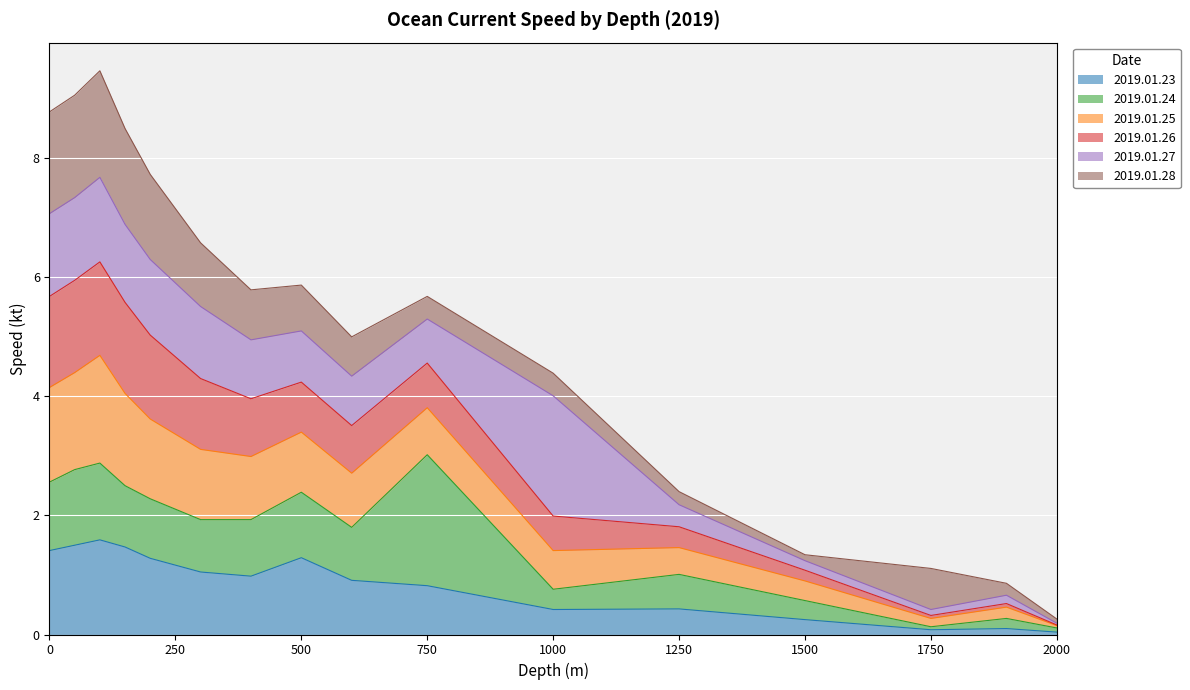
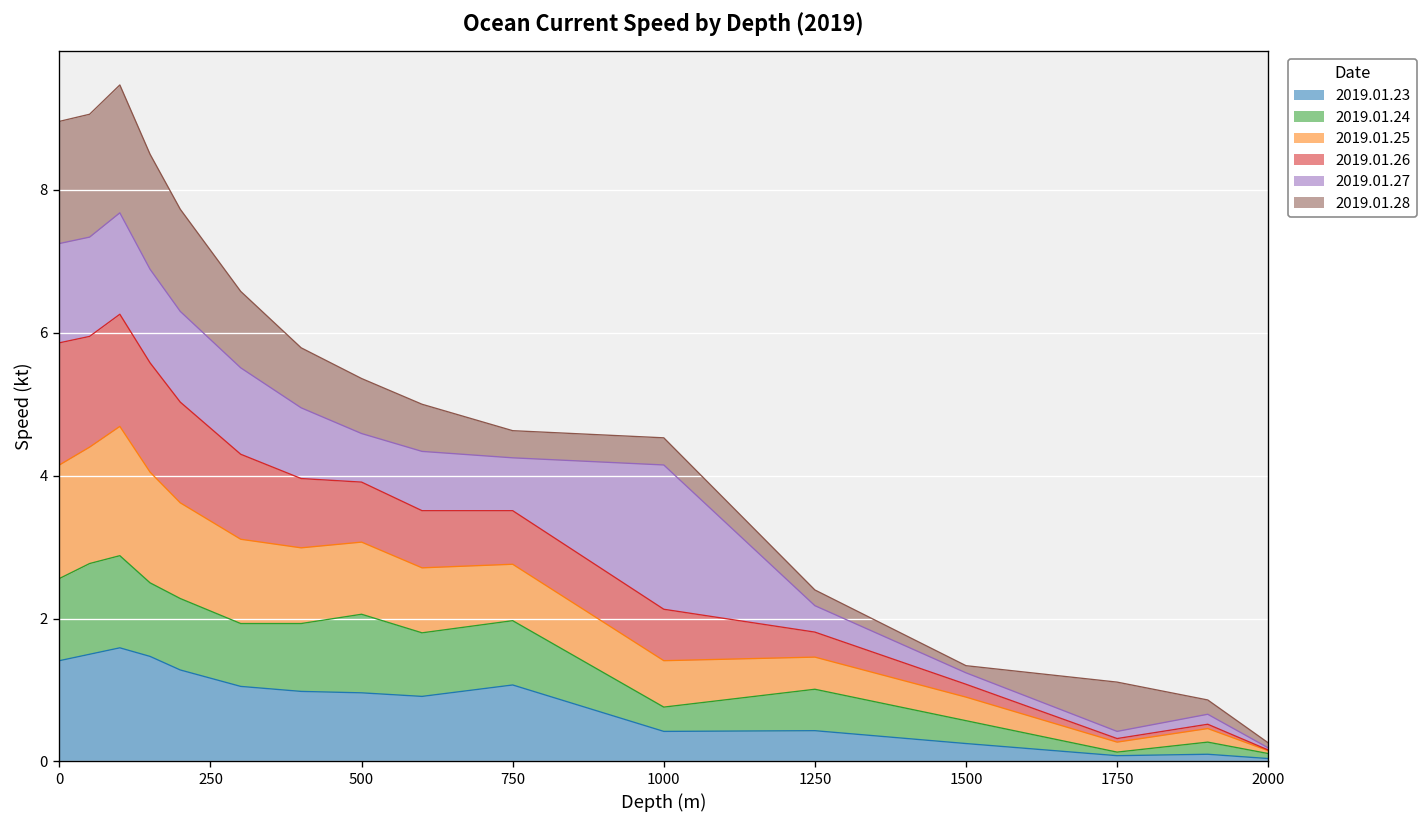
2019.01.26, 0: 1.5 -> 1.7
2019.01.23, 500: 1.3 -> 1.0
2019.01.27, 500: 0.9 -> 0.7
2019.01.23, 750: 0.8 -> 1.1
2019.01.24, 750: 2.2 -> 0.9
2019.01.26, 1000: 0.6 -> 0.7
